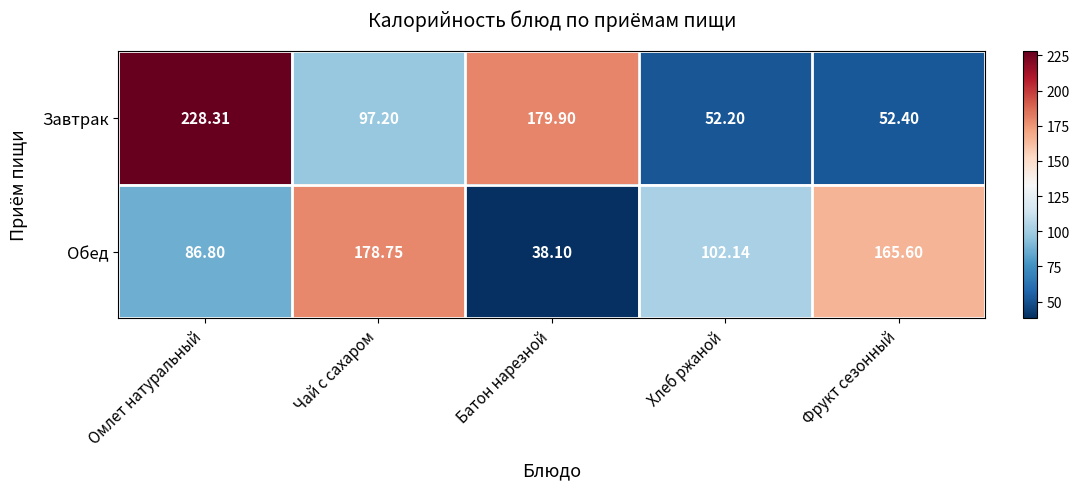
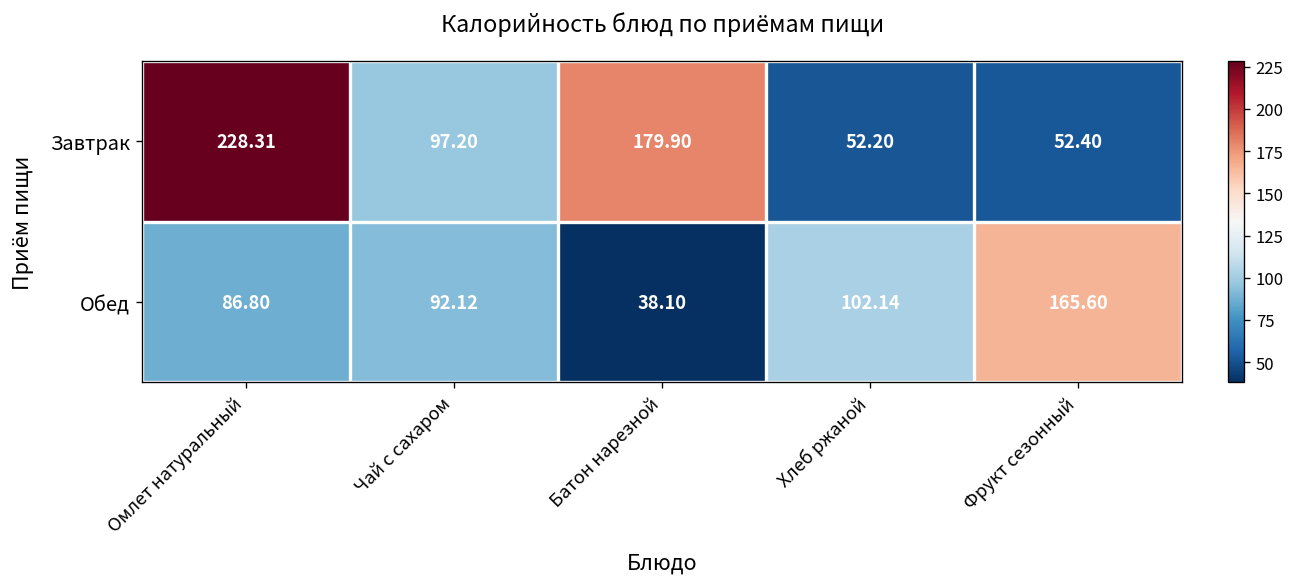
Обед, Чай с сахаром: 178.75 -> 92.12
